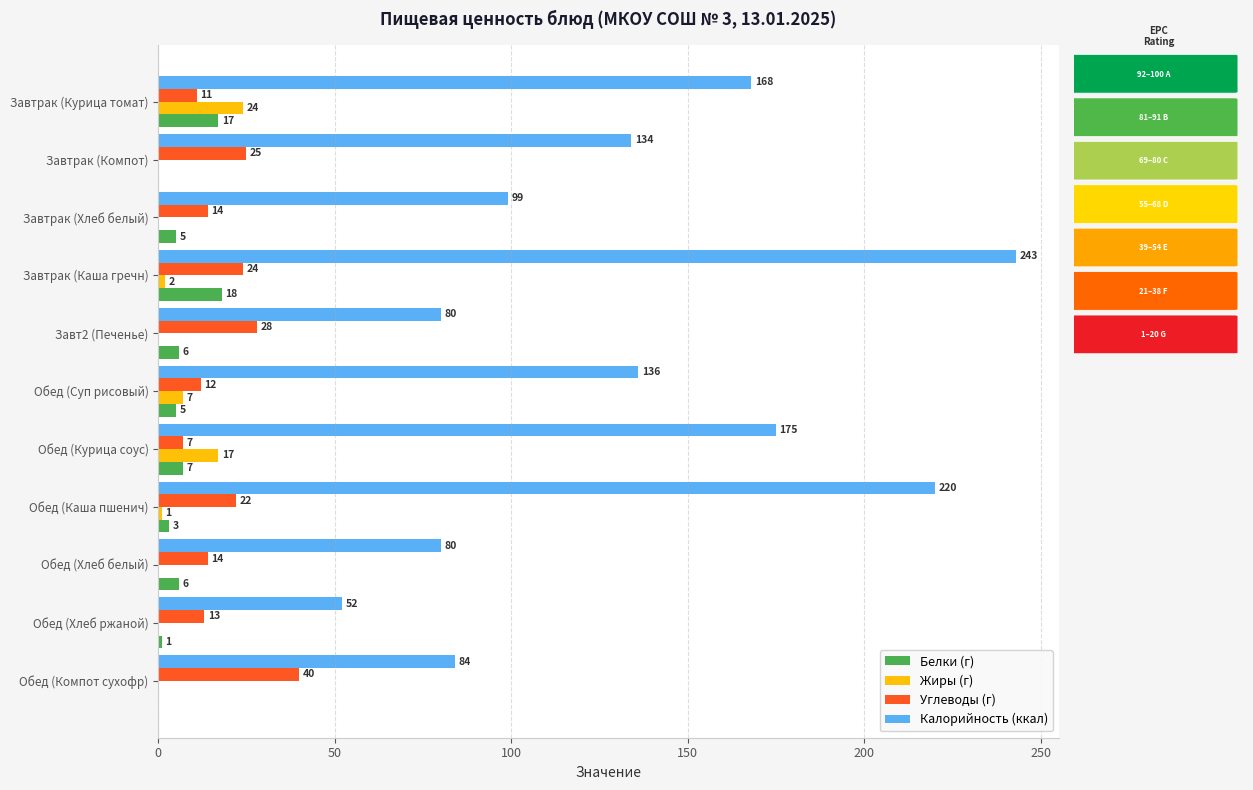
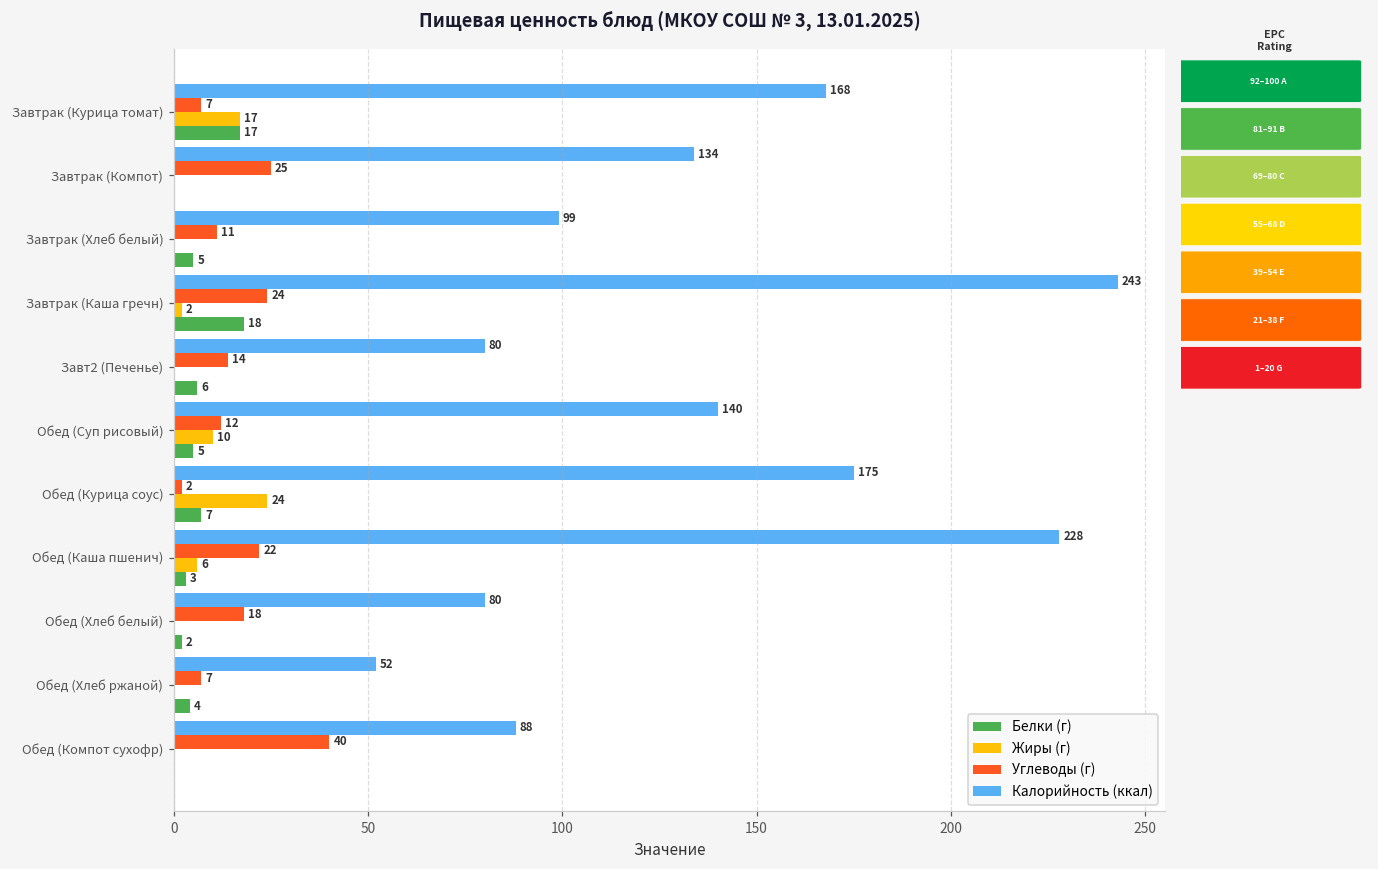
Углеводы (г), Завтрак (Курица томат): 11 -> 7
Жиры (г), Завтрак (Курица томат): 24 -> 17
Углеводы (г), Завтрак (Хлеб белый): 14 -> 11
Углеводы (г), Завт2 (Печенье): 28 -> 14
Калорийность (ккал), Обед (Суп рисовый): 136 -> 140
Жиры (г), Обед (Суп рисовый): 7 -> 10
Углеводы (г), Обед (Курица соус): 7 -> 2
Жиры (г), Обед (Курица соус): 17 -> 24
Калорийность (ккал), Обед (Каша пшенич): 220 -> 228
Жиры (г), Обед (Каша пшенич): 1 -> 6
Углеводы (г), Обед (Хлеб белый): 14 -> 18
Белки (г), Обед (Хлеб белый): 6 -> 2
Углеводы (г), Обед (Хлеб ржаной): 13 -> 7
Белки (г), Обед (Хлеб ржаной): 1 -> 4
Калорийность (ккал), Обед (Компот сухофр): 84 -> 88
